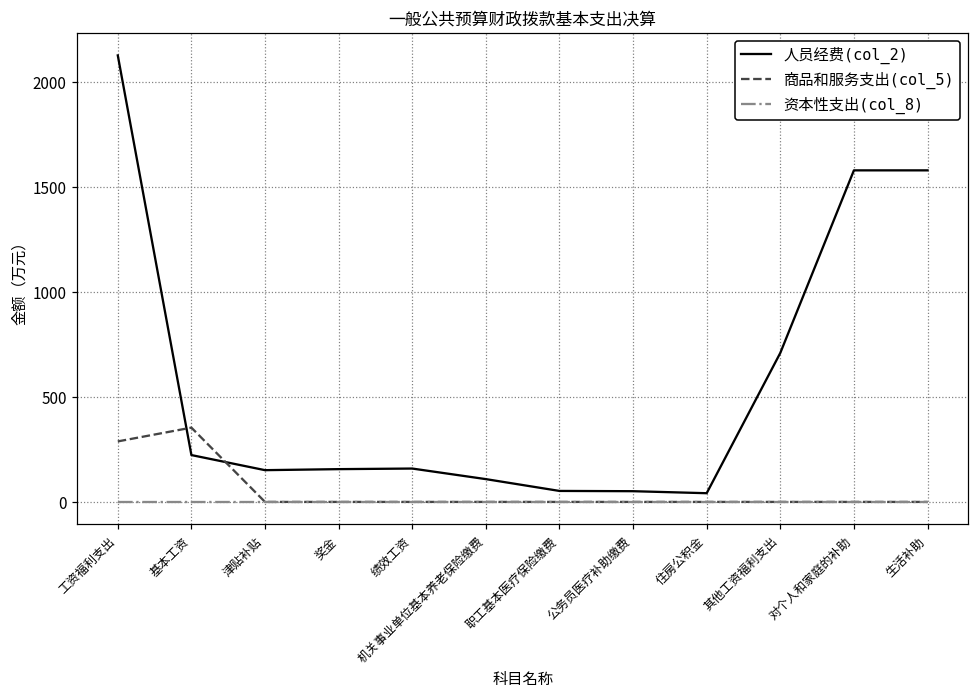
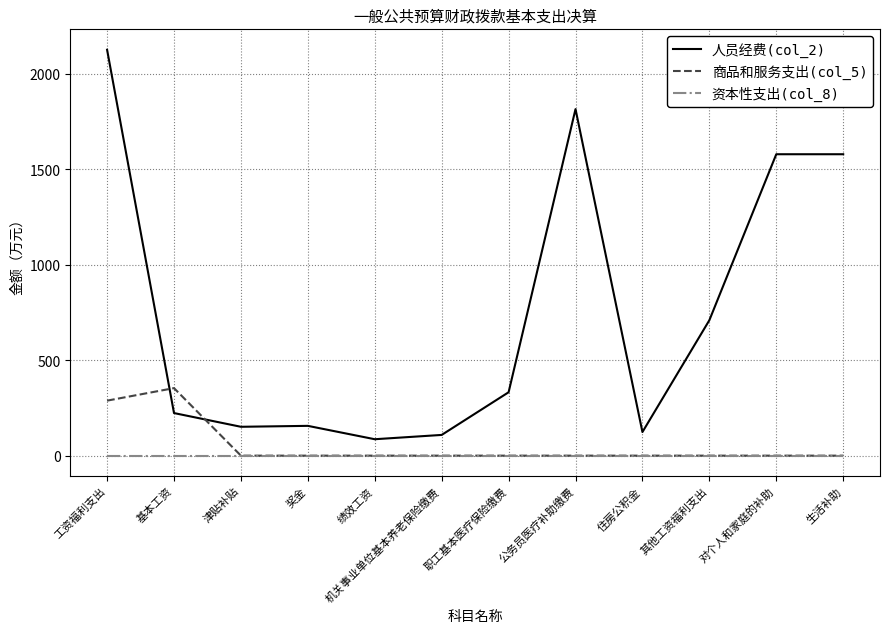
人员经费(col_2), 绩效工资: 160 -> 90
人员经费(col_2), 职工基本医疗保险缴费: 50 -> 330
人员经费(col_2), 公务员医疗补助缴费: 50 -> 1820
人员经费(col_2), 住房公积金: 40 -> 120
